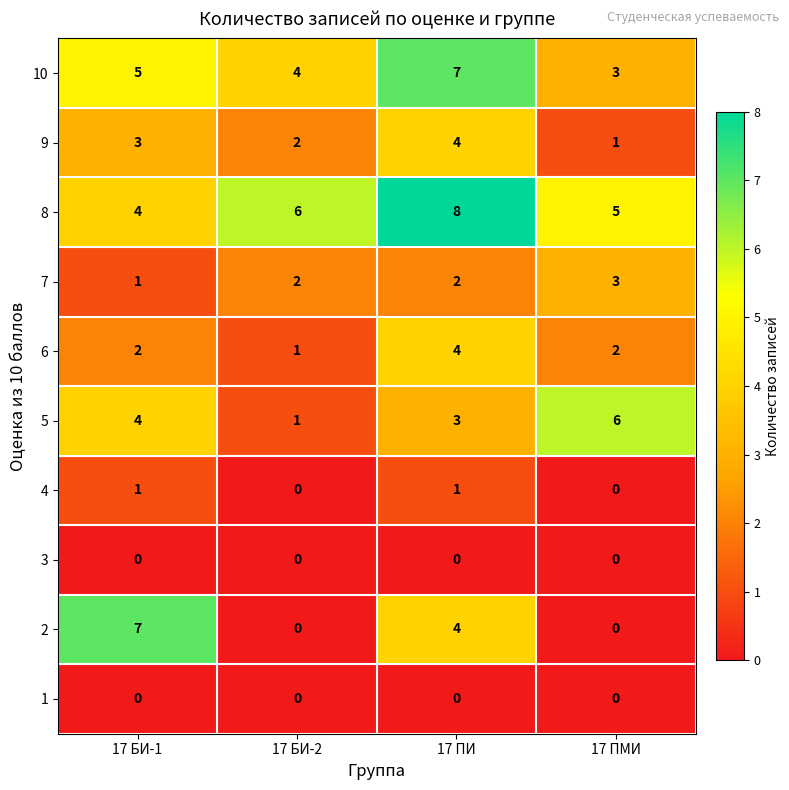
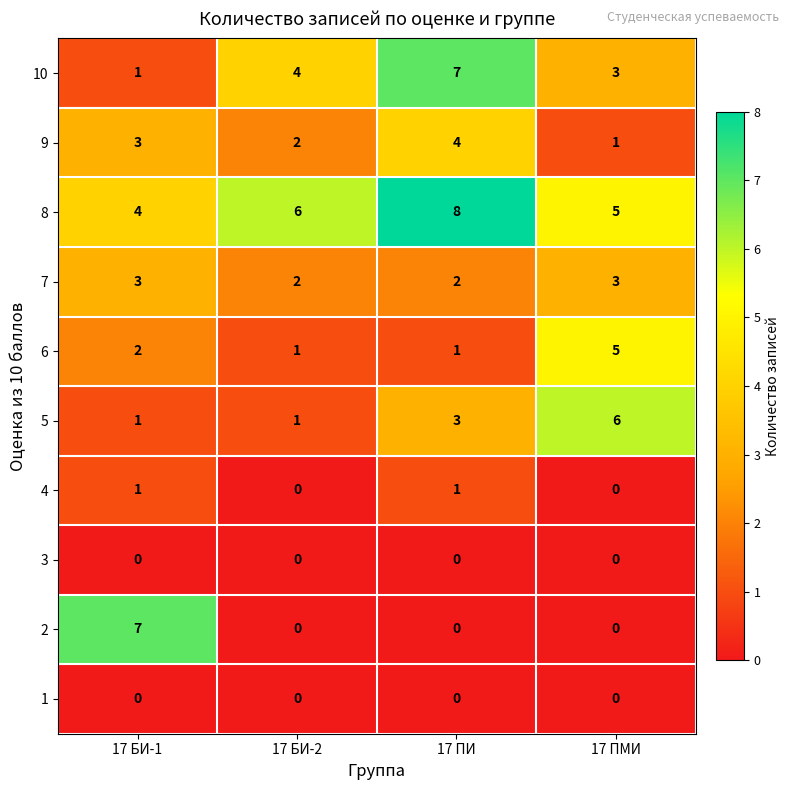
10, 17 БИ-1: 5 -> 1
7, 17 БИ-1: 1 -> 3
6, 17 ПИ: 4 -> 1
6, 17 ПМИ: 2 -> 5
5, 17 БИ-1: 4 -> 1
2, 17 ПИ: 4 -> 0
